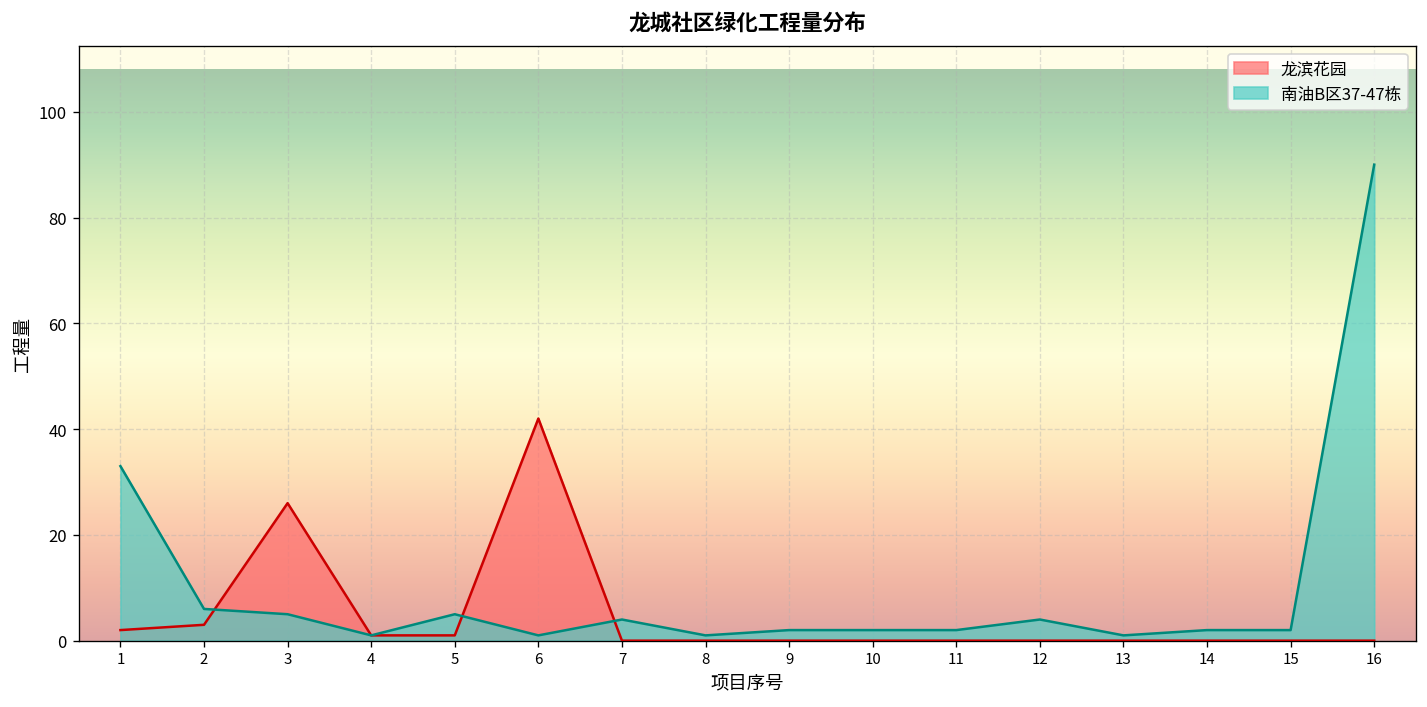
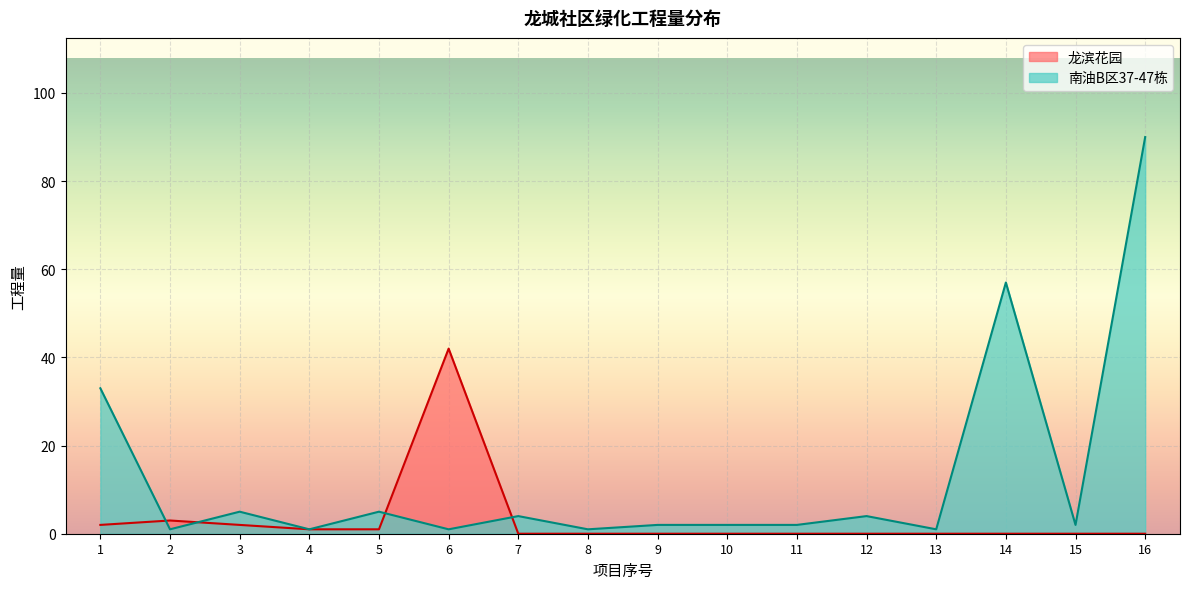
南油B区37-47栋, 2: 6 -> 1
龙滨花园, 3: 26 -> 2
南油B区37-47栋, 14: 2 -> 57
